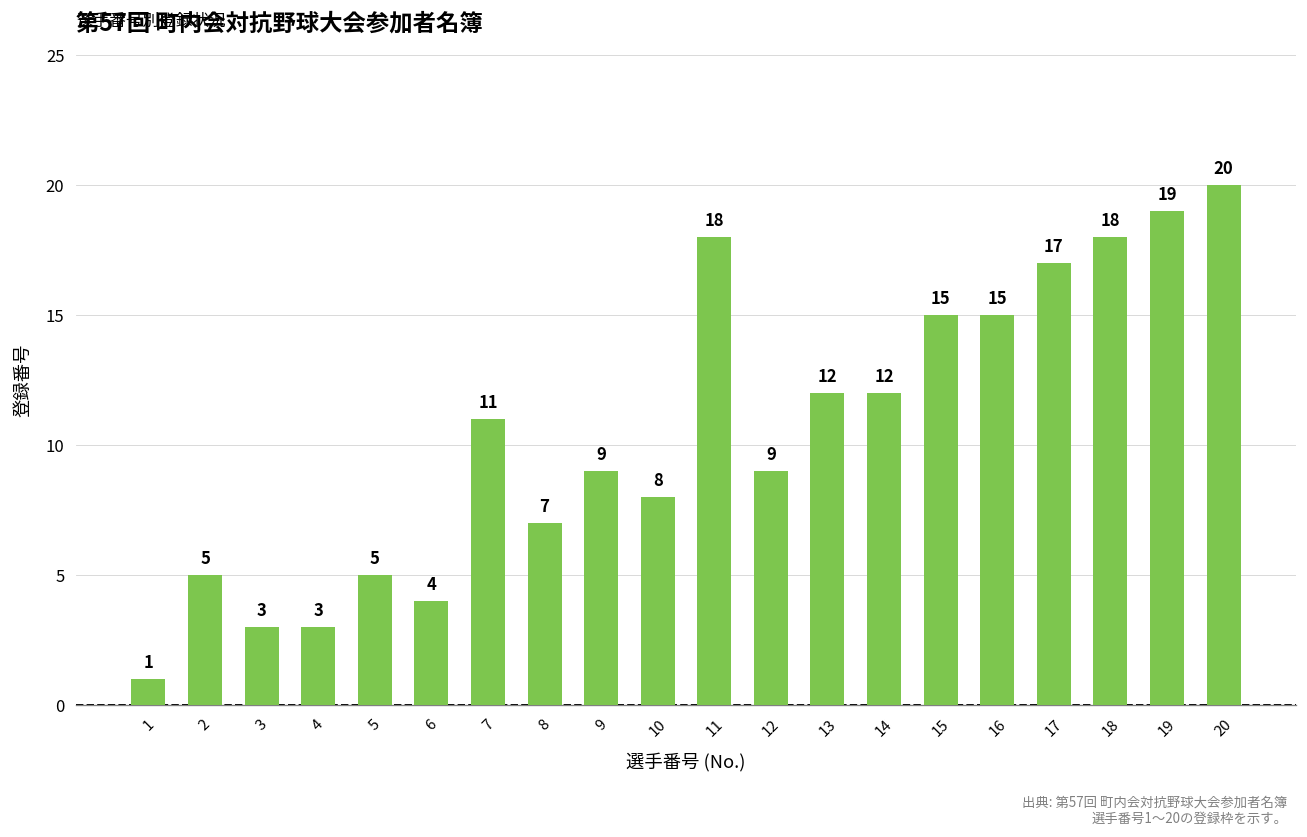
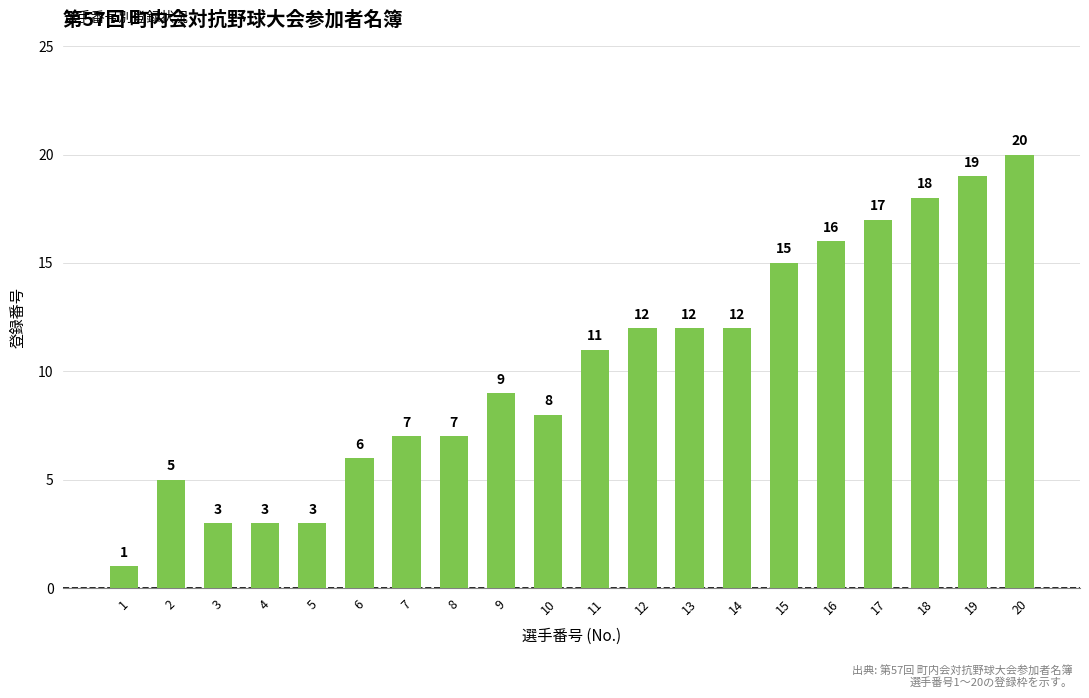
5: 5 -> 3
6: 4 -> 6
7: 11 -> 7
11: 18 -> 11
12: 9 -> 12
16: 15 -> 16
